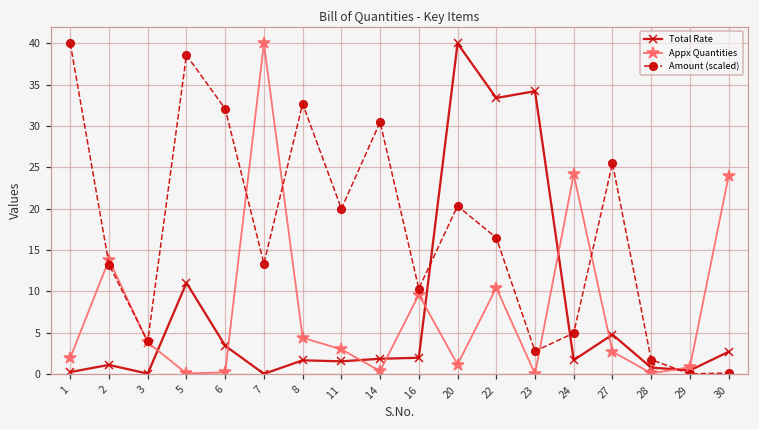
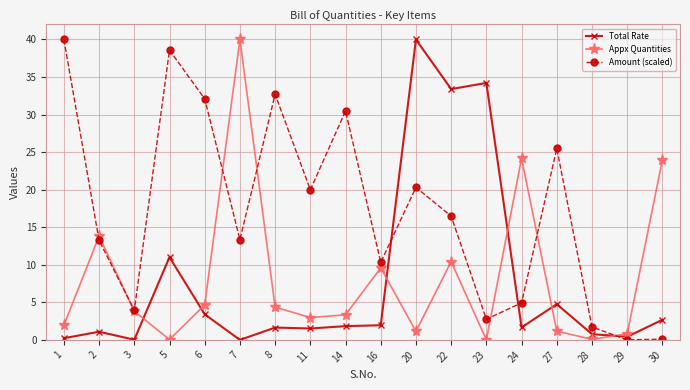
Appx Quantities, 6: 0 -> 5
Appx Quantities, 14: 0 -> 3
Appx Quantities, 27: 3 -> 1
